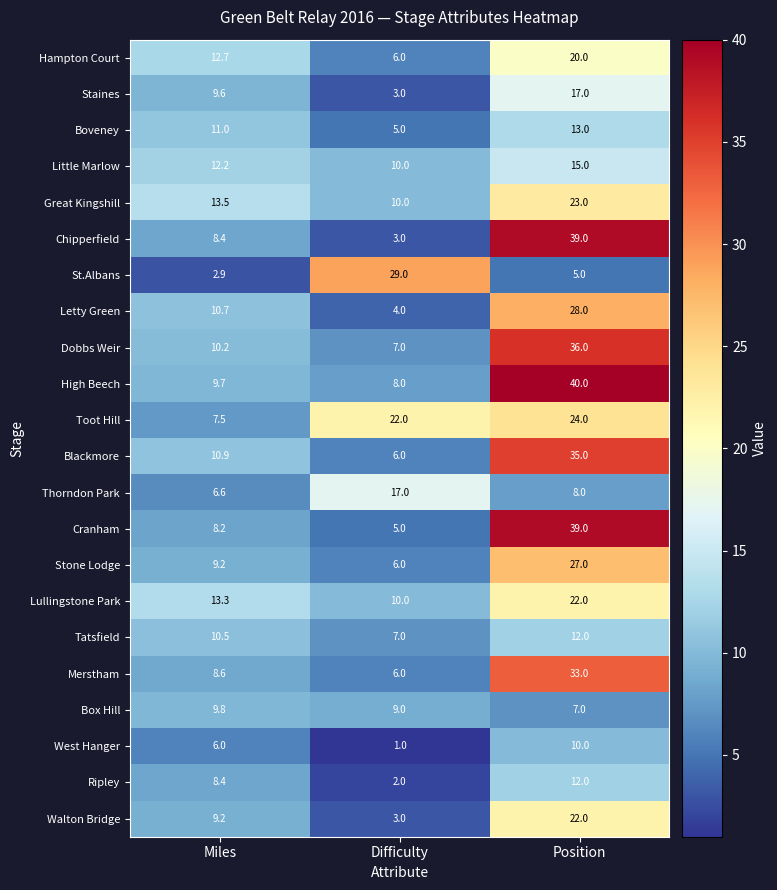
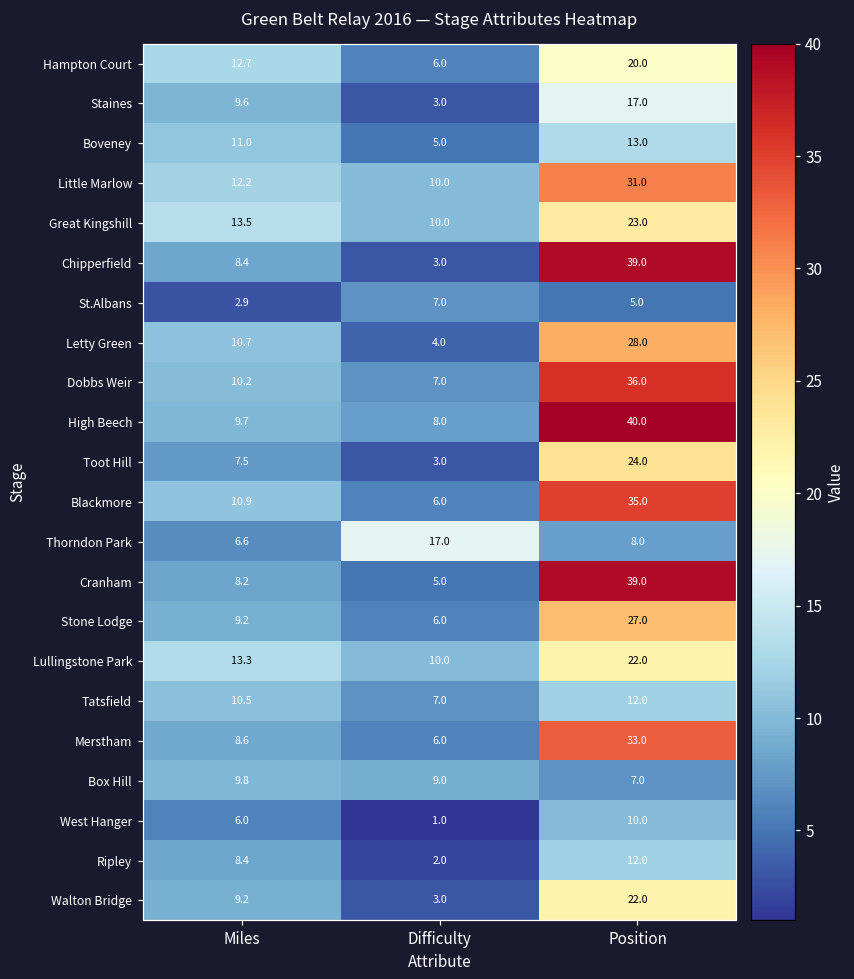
Little Marlow, Position: 15.0 -> 31.0
St.Albans, Difficulty: 29.0 -> 7.0
Toot Hill, Difficulty: 22.0 -> 3.0
